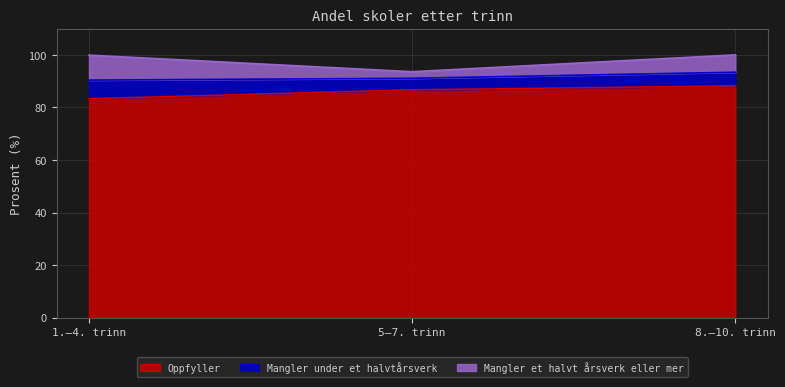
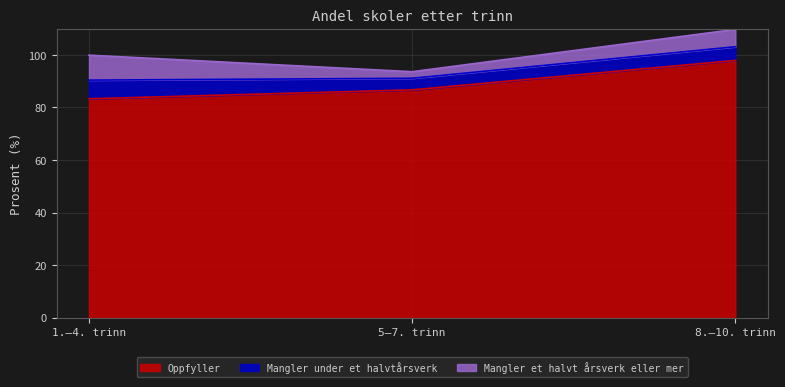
Oppfyller, 8.–10. trinn: 88 -> 98
